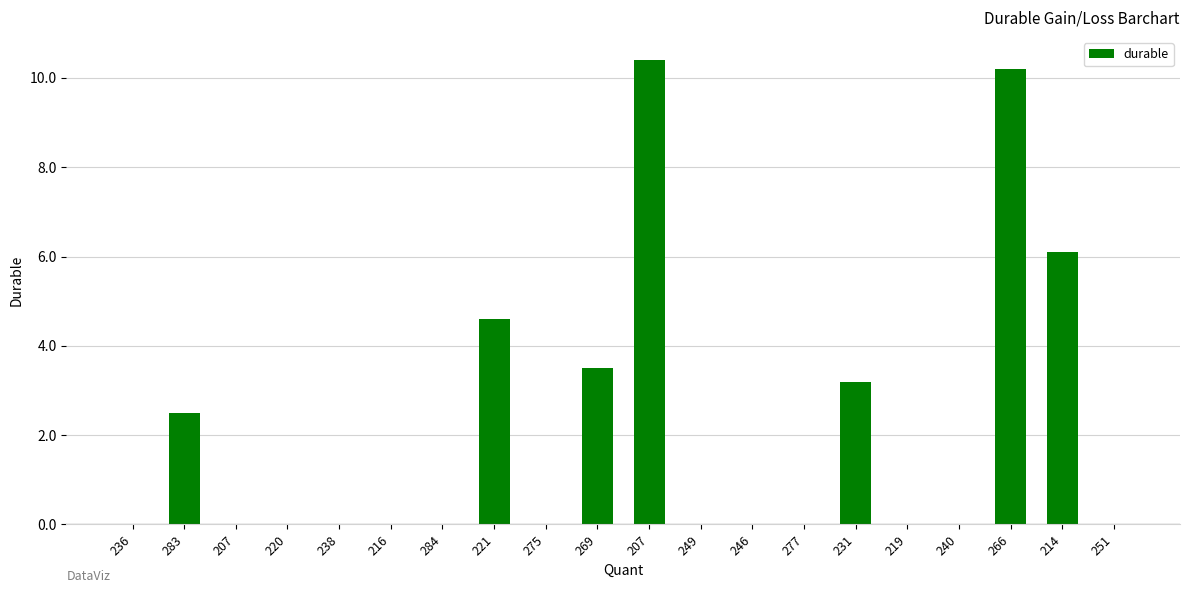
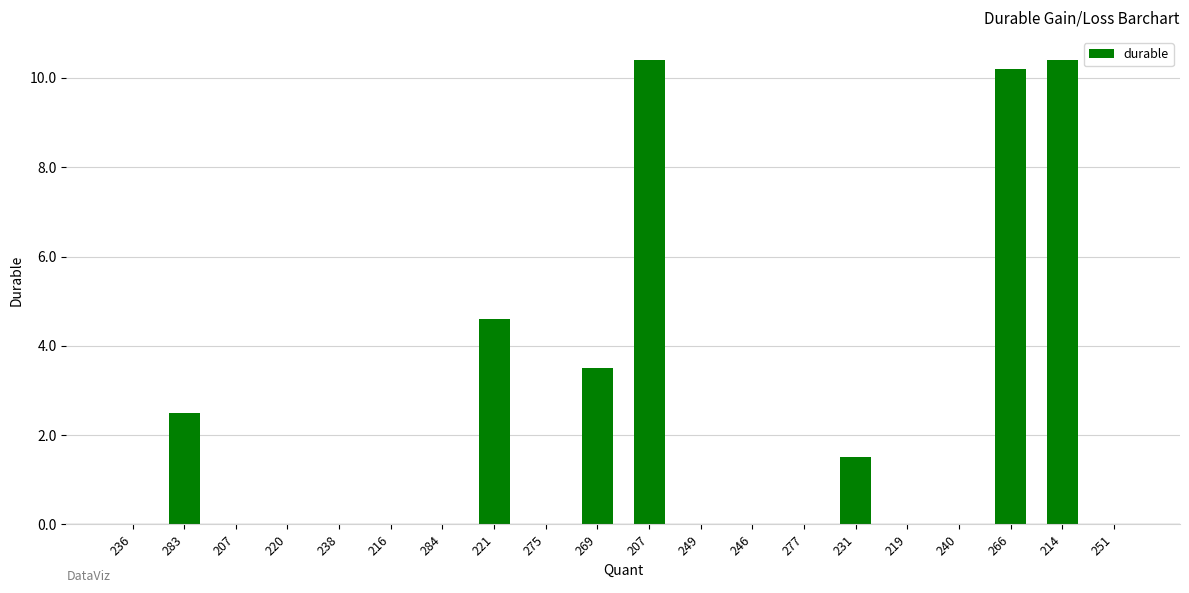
231: 3.2 -> 1.5
214: 6.1 -> 10.4
